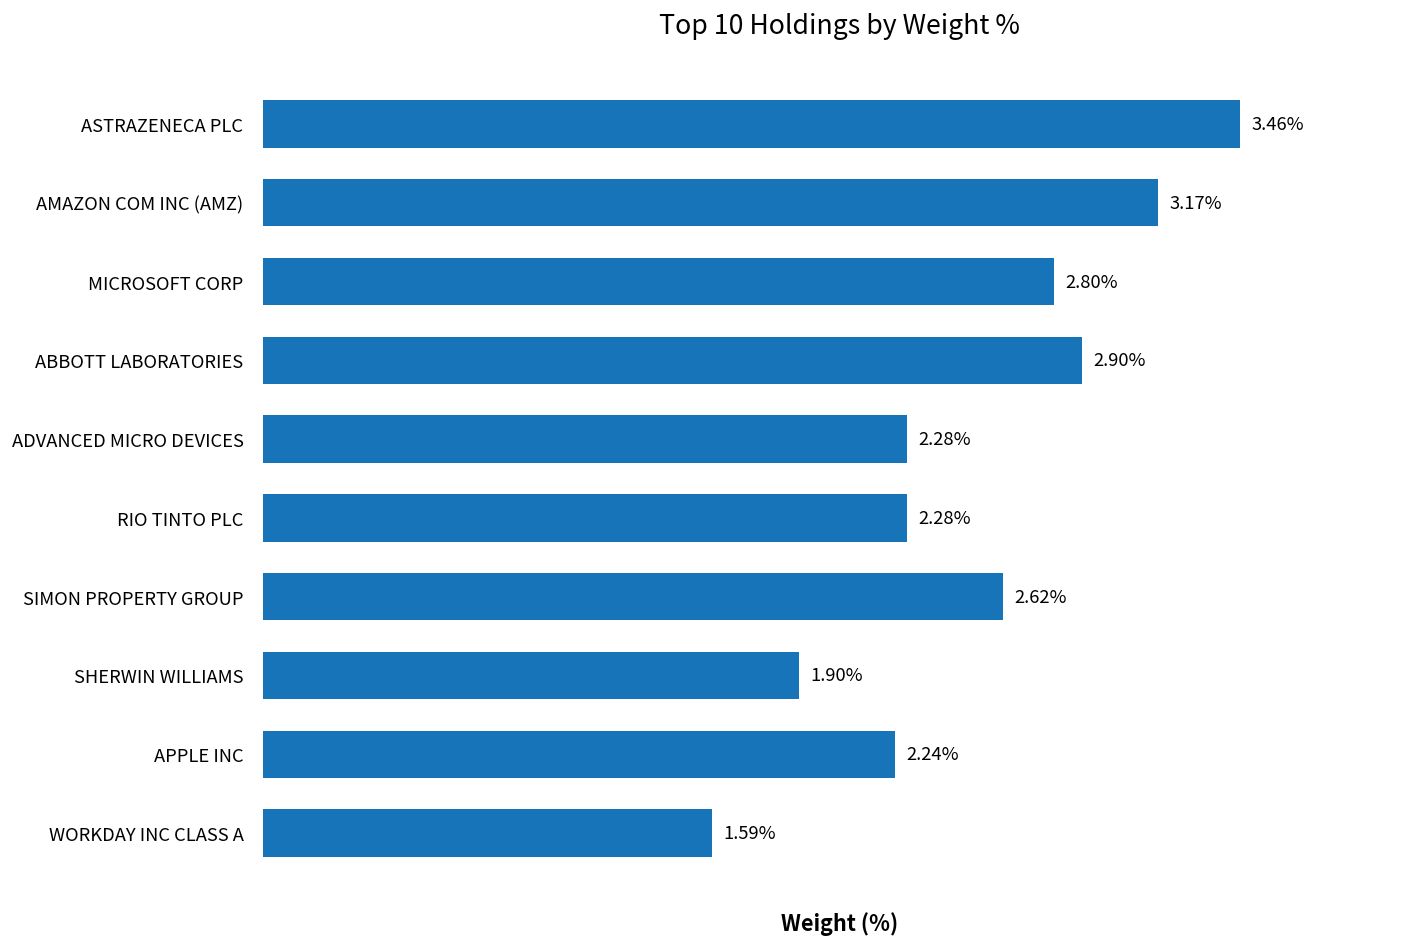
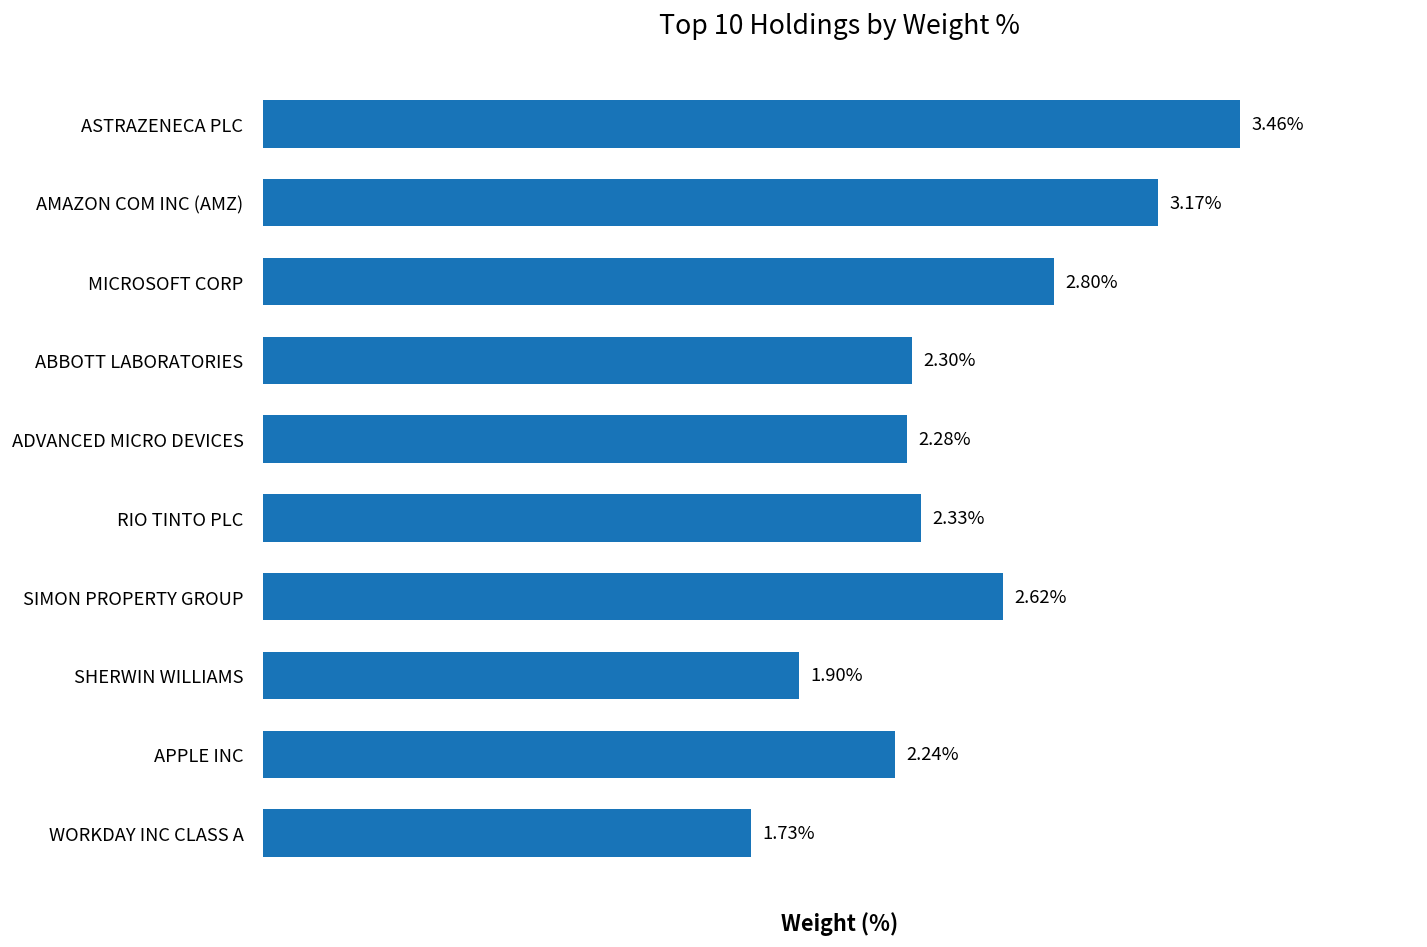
ABBOTT LABORATORIES: 2.90% -> 2.30%
RIO TINTO PLC: 2.28% -> 2.33%
WORKDAY INC CLASS A: 1.59% -> 1.73%
